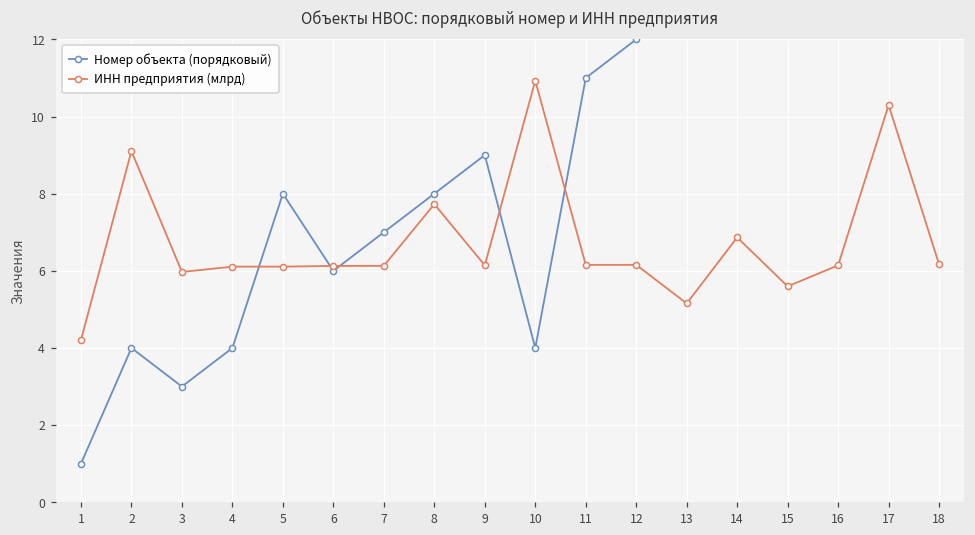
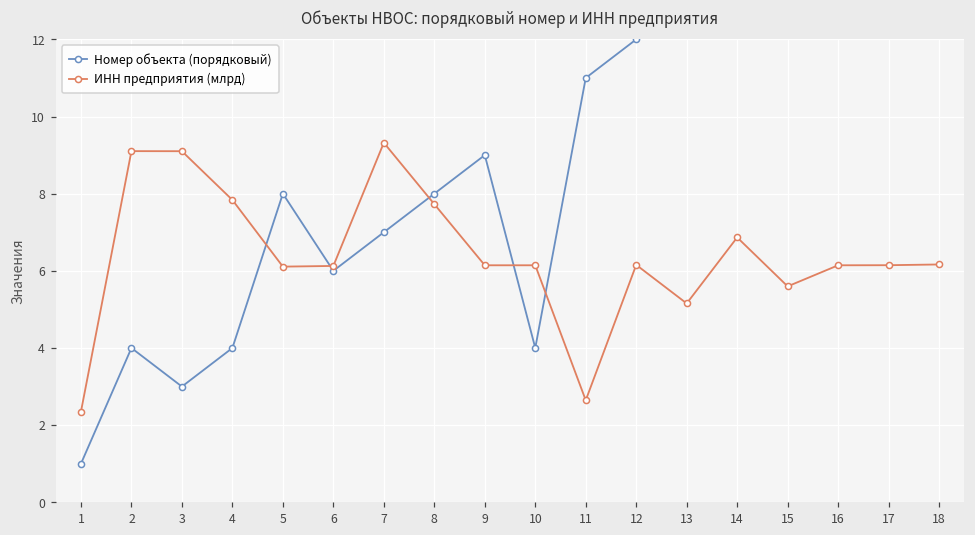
ИНН предприятия (млрд), 1: 4.2 -> 2.4
ИНН предприятия (млрд), 3: 6.0 -> 9.1
ИНН предприятия (млрд), 4: 6.1 -> 7.8
ИНН предприятия (млрд), 7: 6.1 -> 9.3
ИНН предприятия (млрд), 10: 10.9 -> 6.1
ИНН предприятия (млрд), 11: 6.2 -> 2.6
ИНН предприятия (млрд), 17: 10.3 -> 6.1
